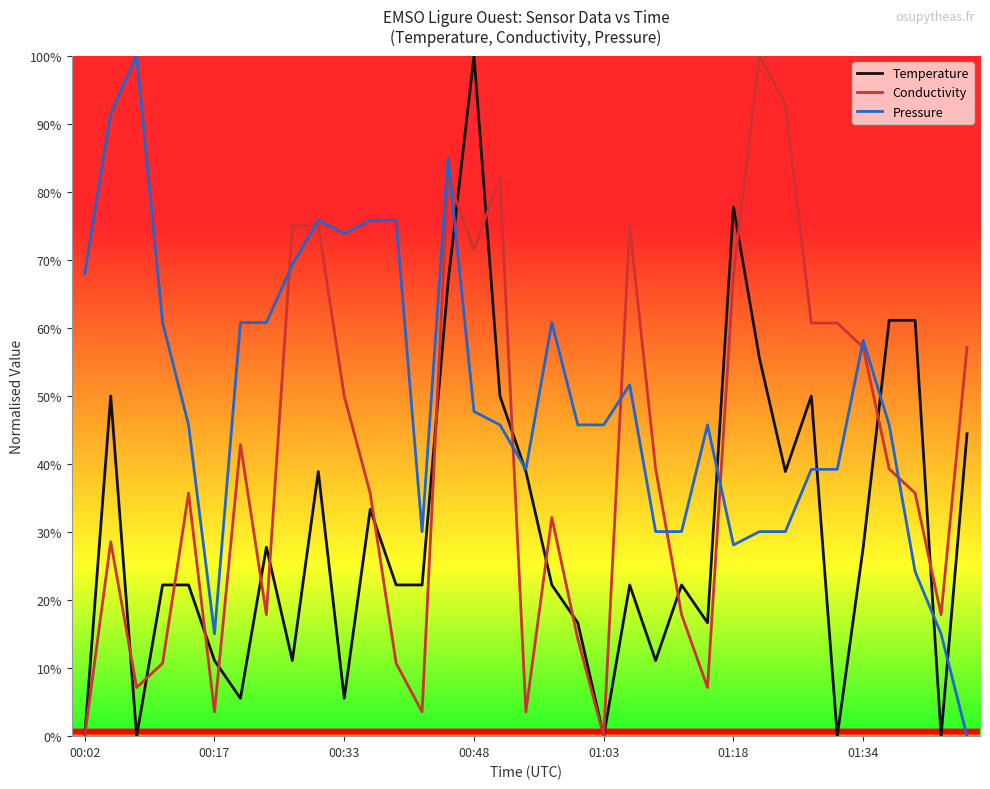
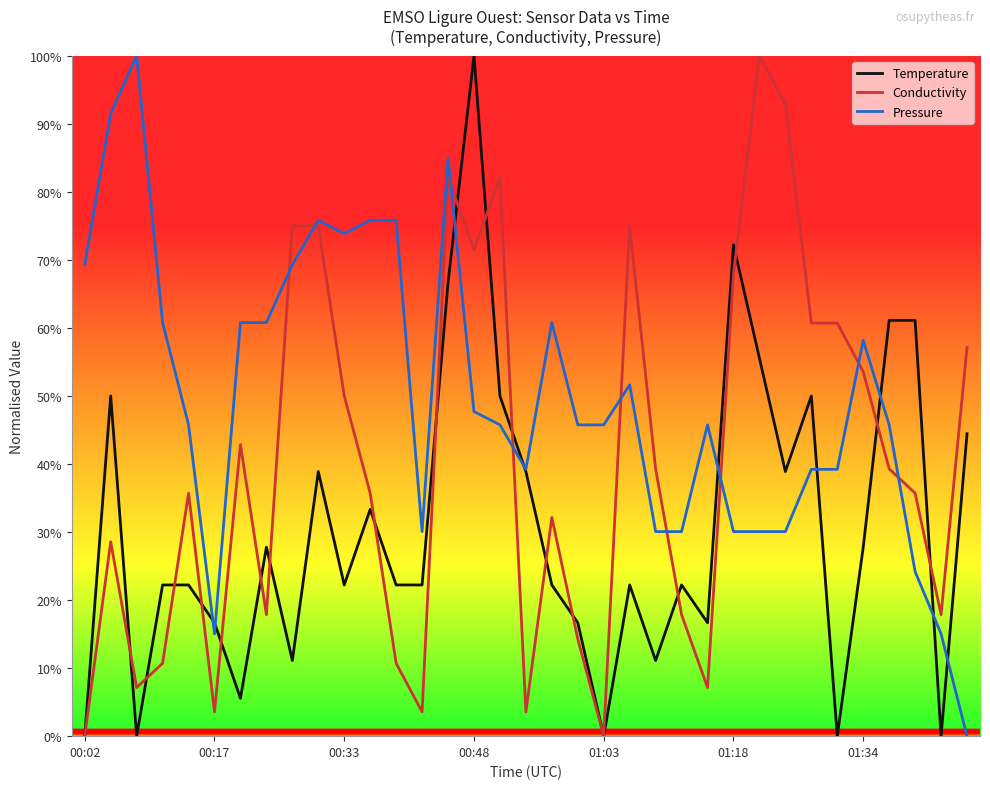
Pressure, 00:02: 68% -> 69%
Temperature, 00:17: 11% -> 17%
Temperature, 00:33: 6% -> 22%
Temperature, 01:18: 78% -> 72%
Pressure, 01:18: 28% -> 30%
Conductivity, 01:34: 57% -> 54%
